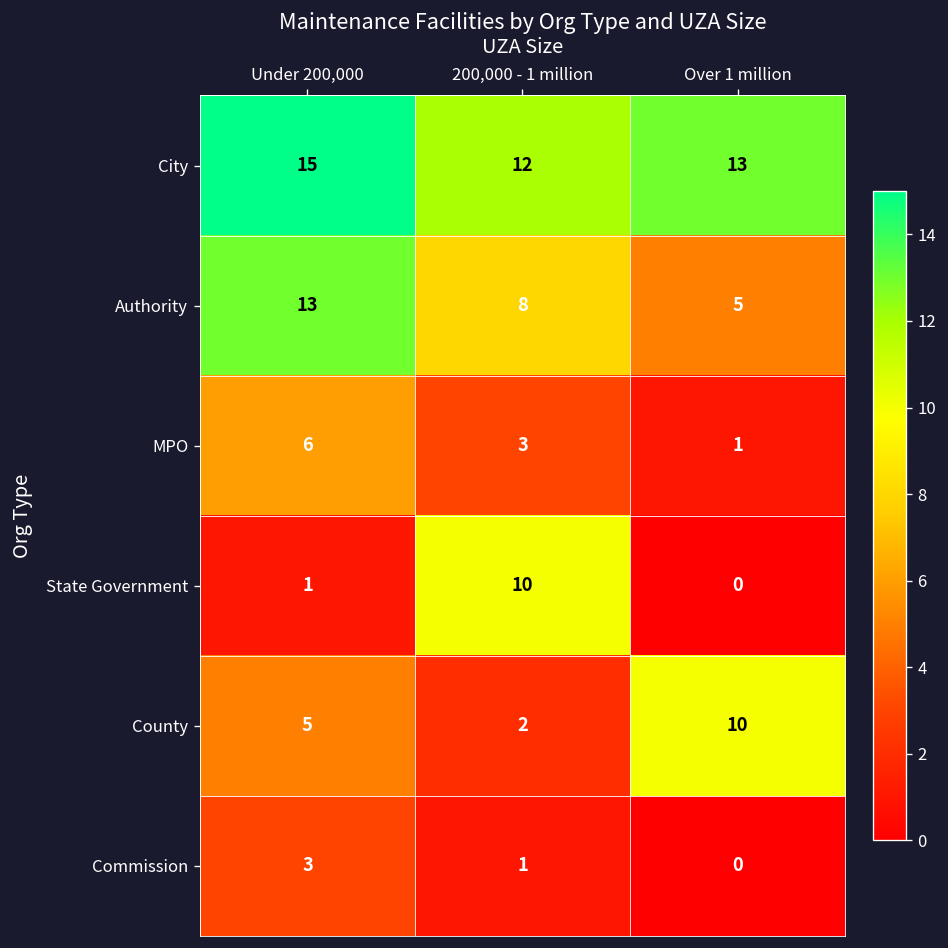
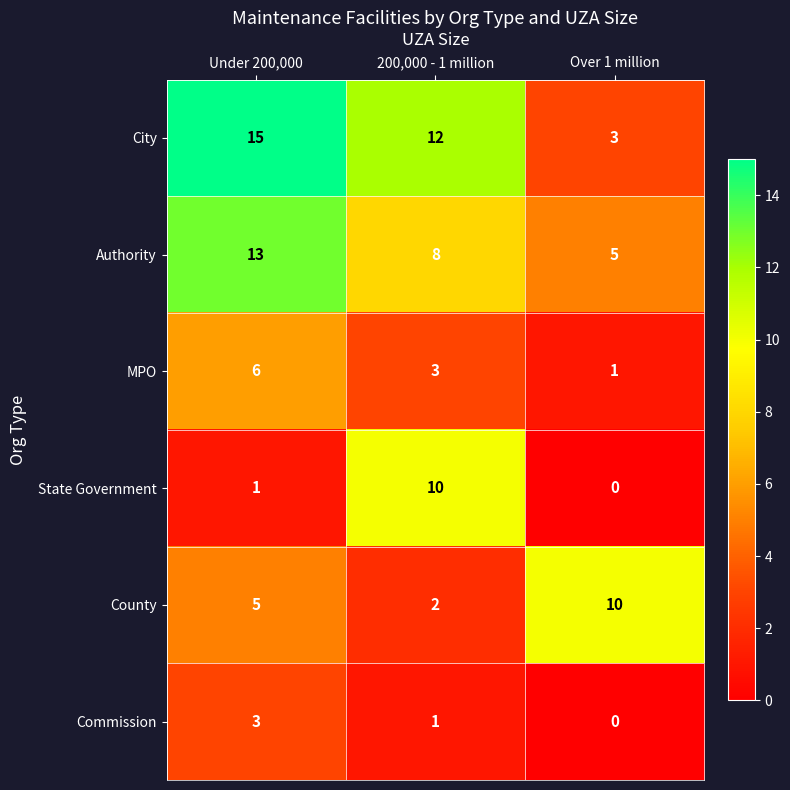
City, Over 1 million: 13 -> 3
